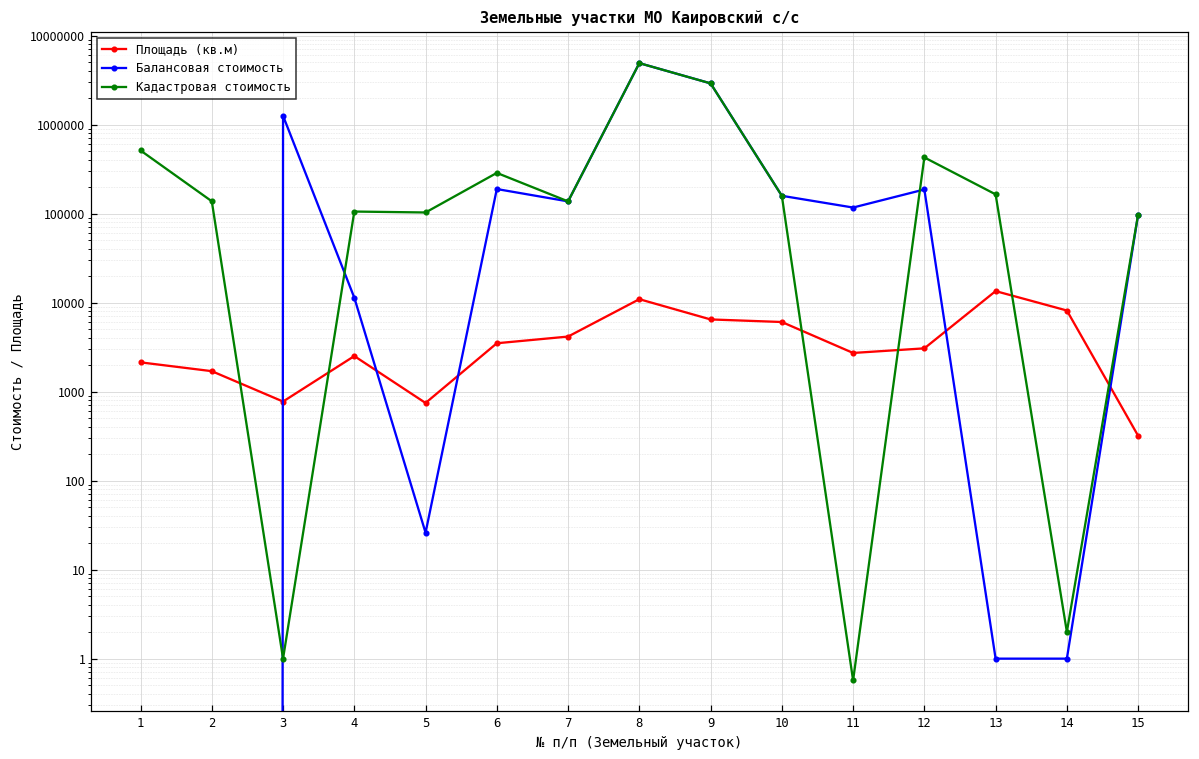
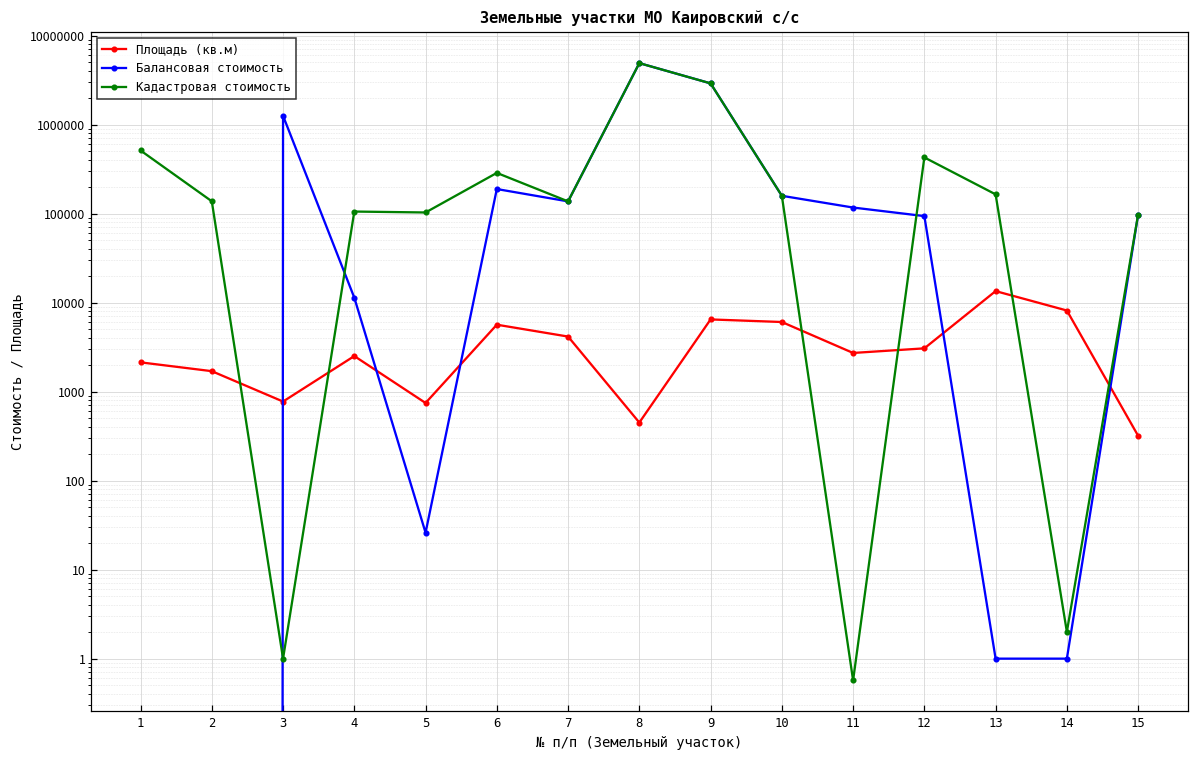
Площадь (кв.м), 6: 3500 -> 6000
Площадь (кв.м), 8: 11000 -> 400
Балансовая стоимость, 12: 190000 -> 90000
